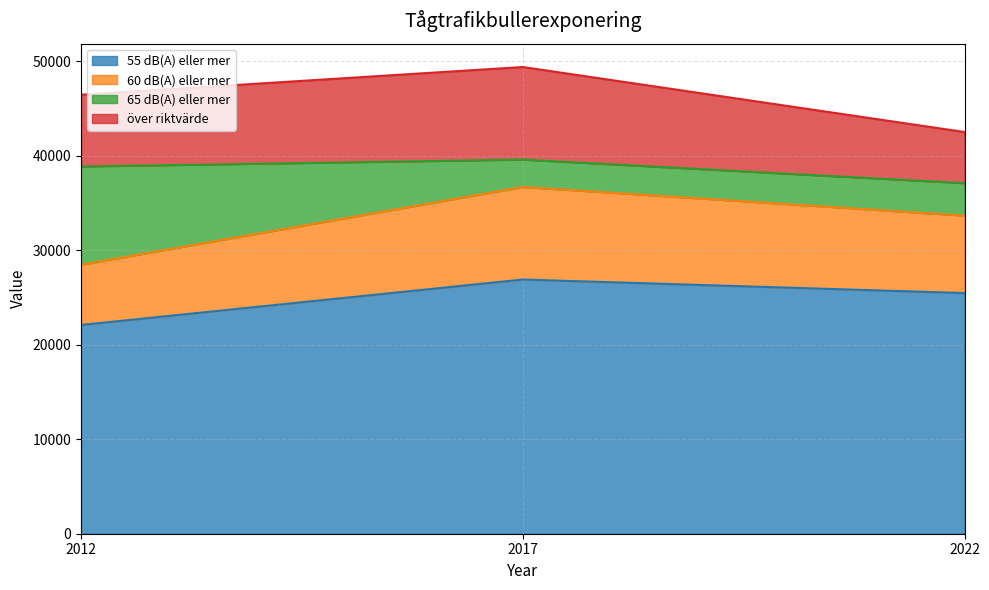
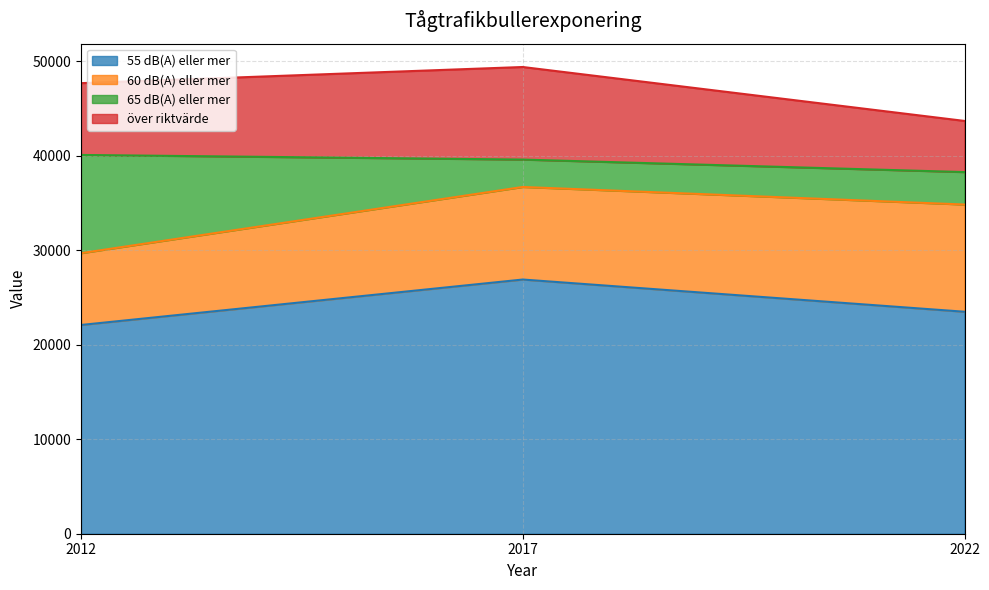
60 dB(A) eller mer, 2012: 6000 -> 8000
55 dB(A) eller mer, 2022: 25000 -> 24000
60 dB(A) eller mer, 2022: 8000 -> 11000
